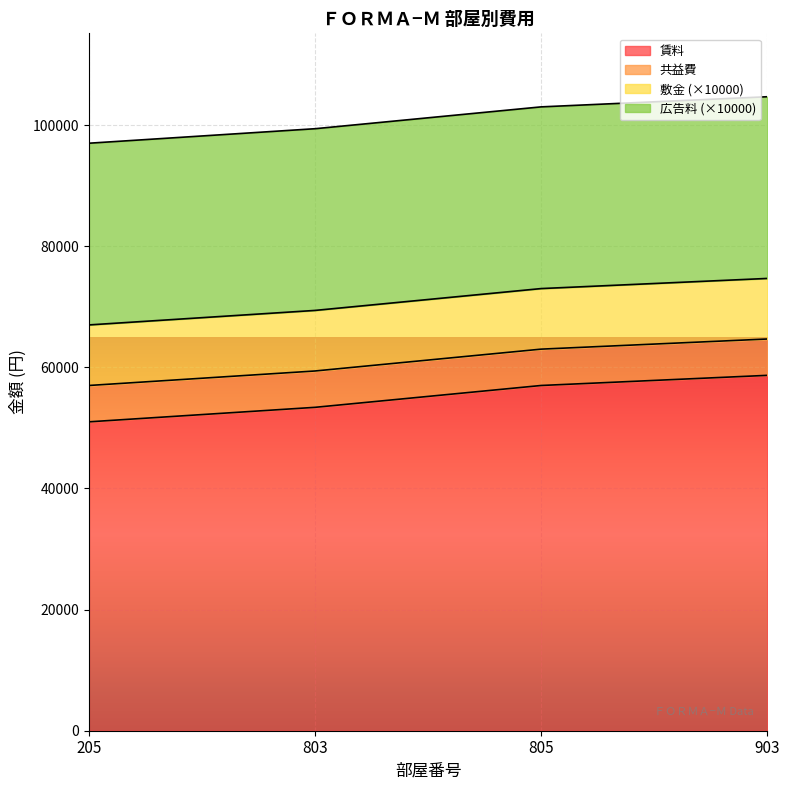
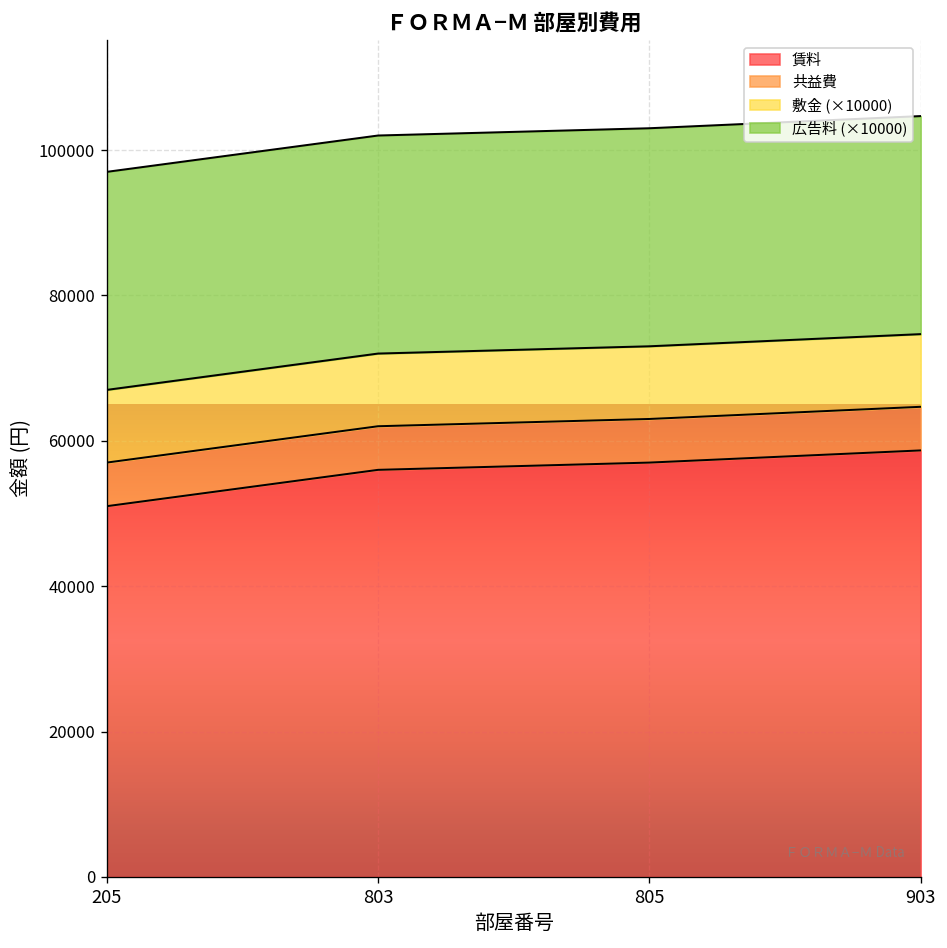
賃料, 803: 53000 -> 56000
